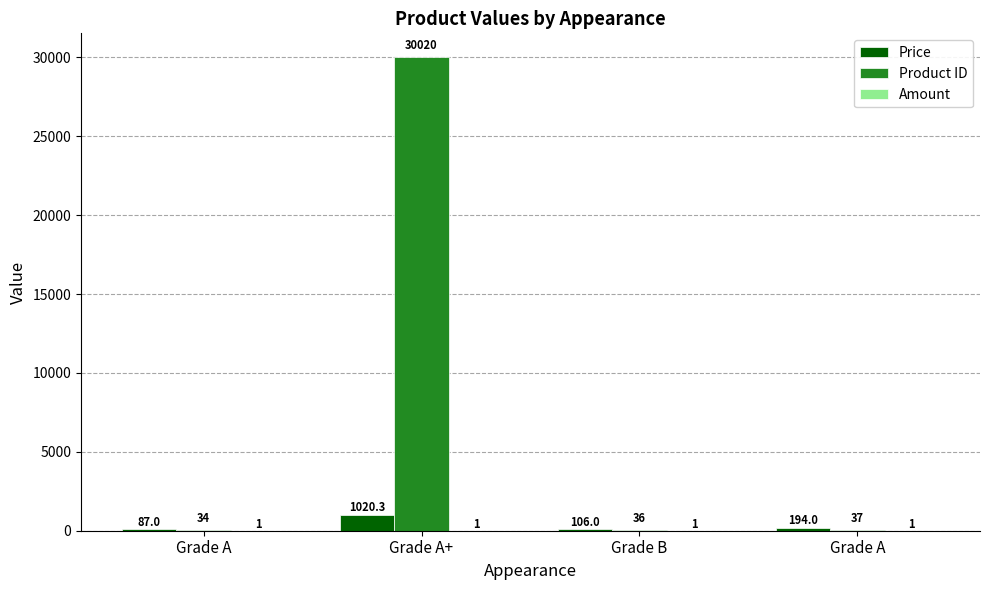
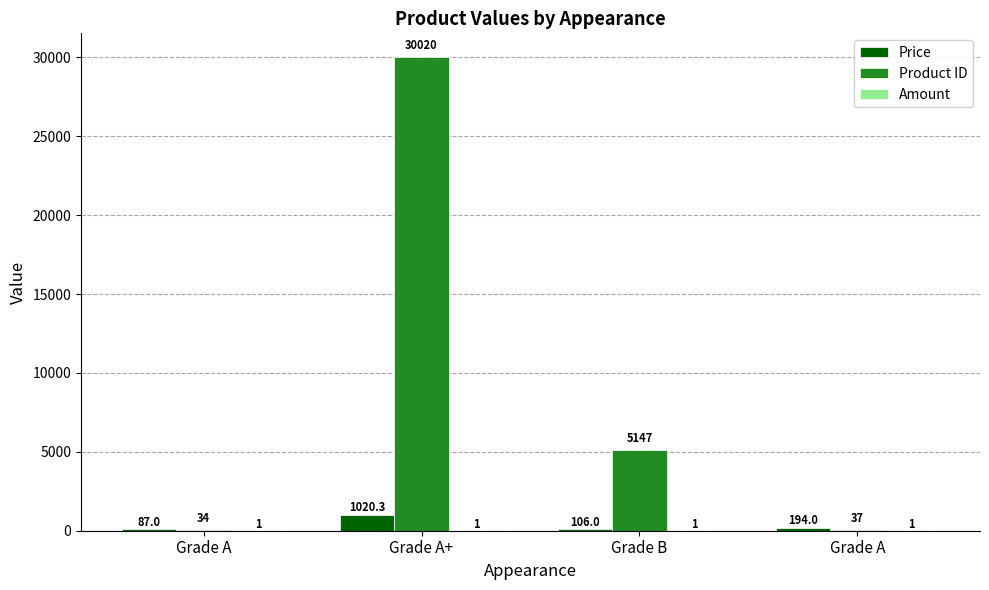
Product ID, Grade B: 36 -> 5147
